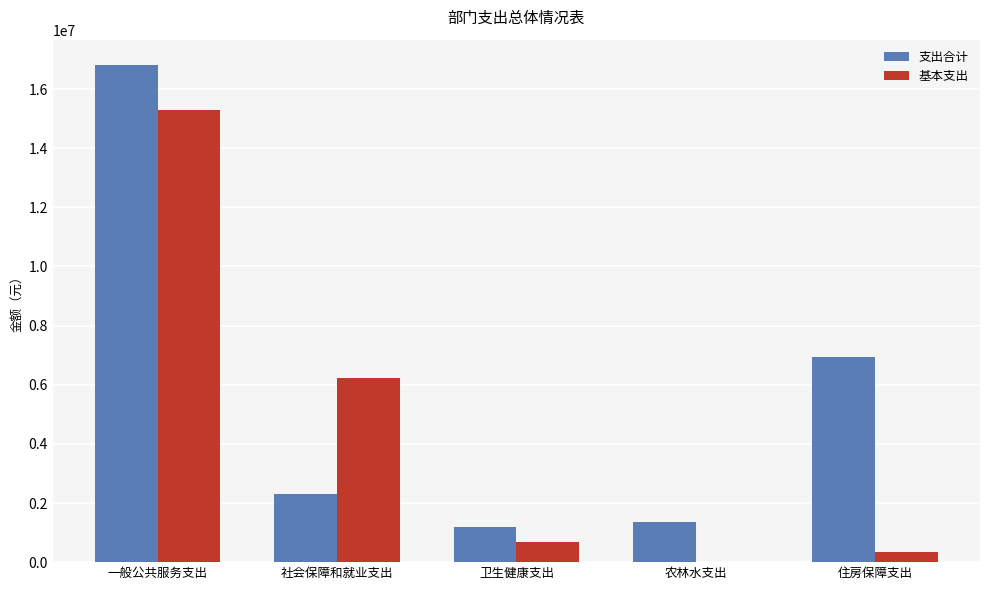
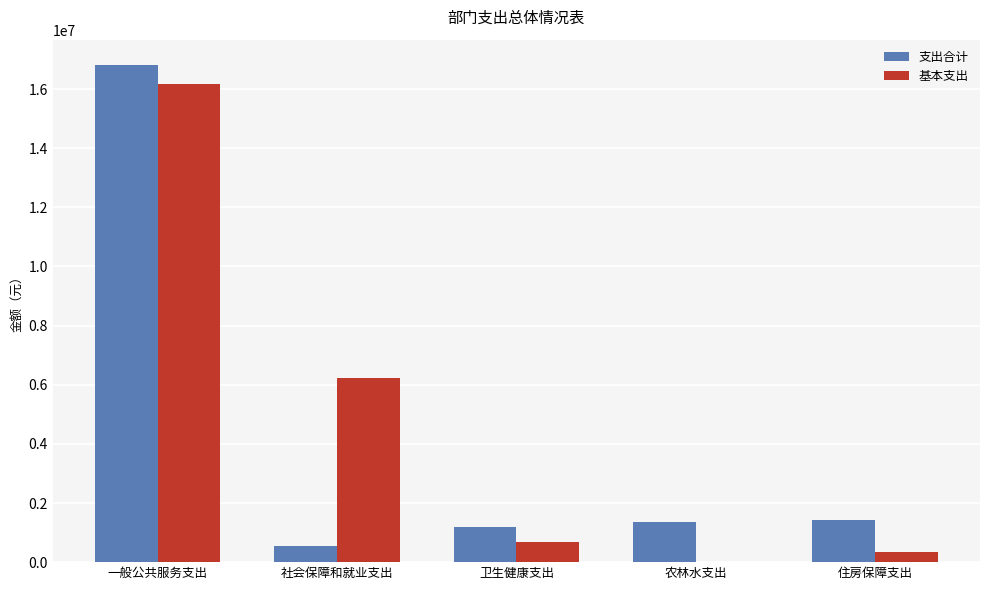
基本支出, 一般公共服务支出: 15300000 -> 16200000
支出合计, 社会保障和就业支出: 2300000 -> 600000
支出合计, 住房保障支出: 6900000 -> 1400000
